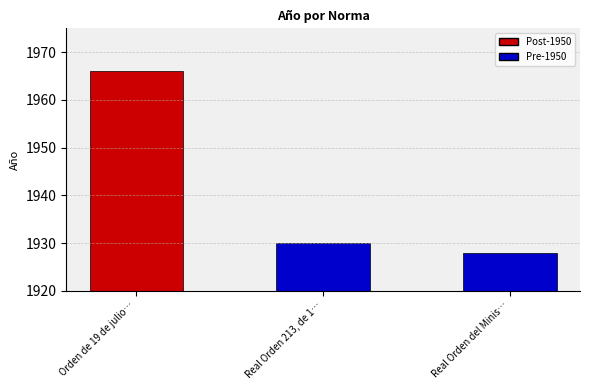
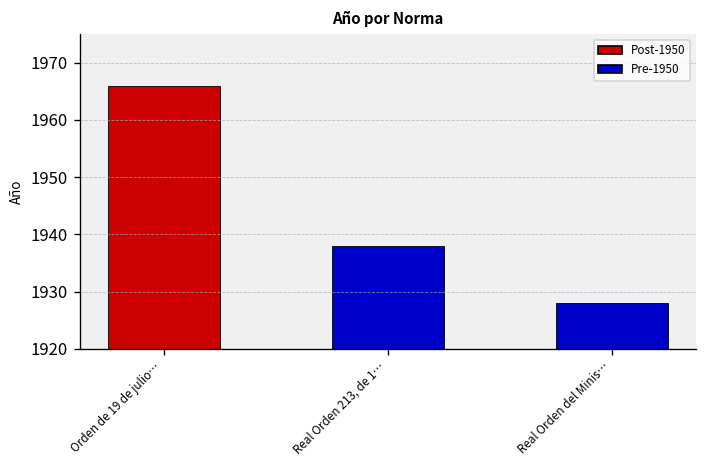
Real Orden 213, de 1…: 1930 -> 1938
